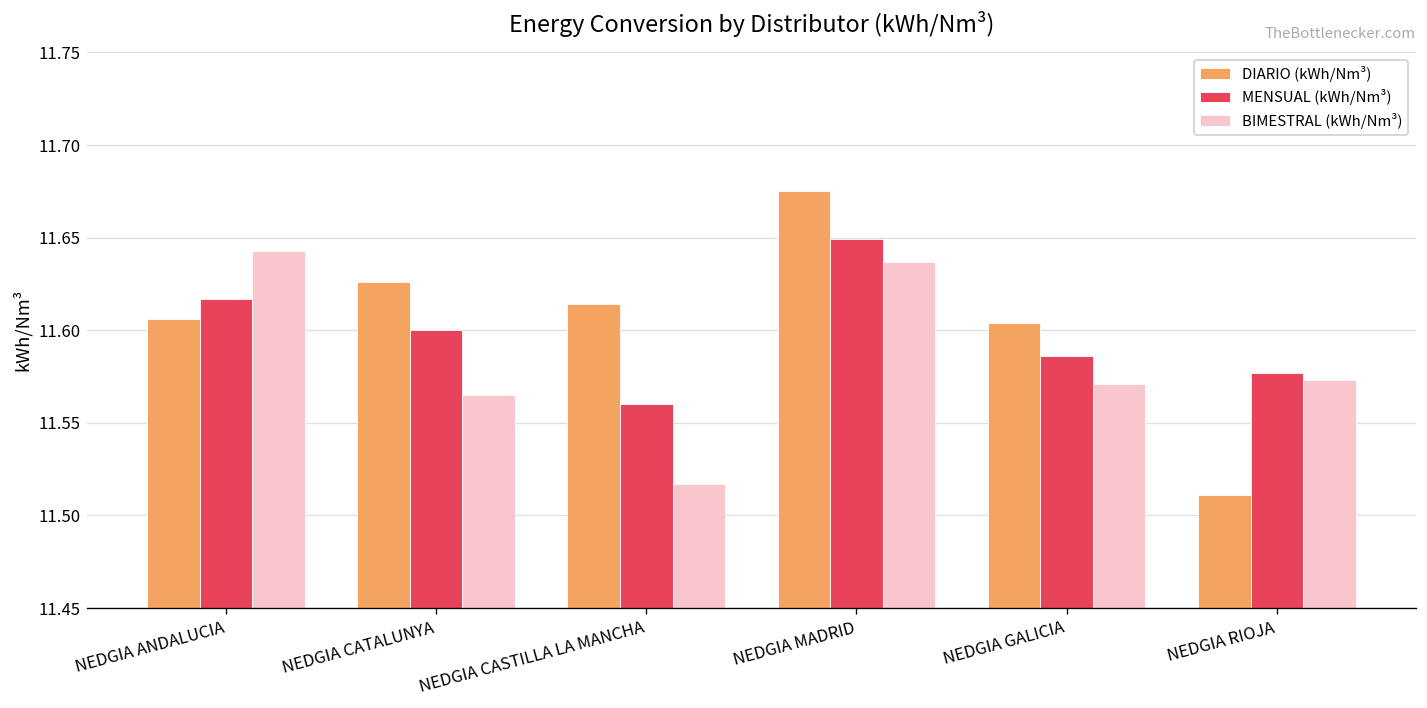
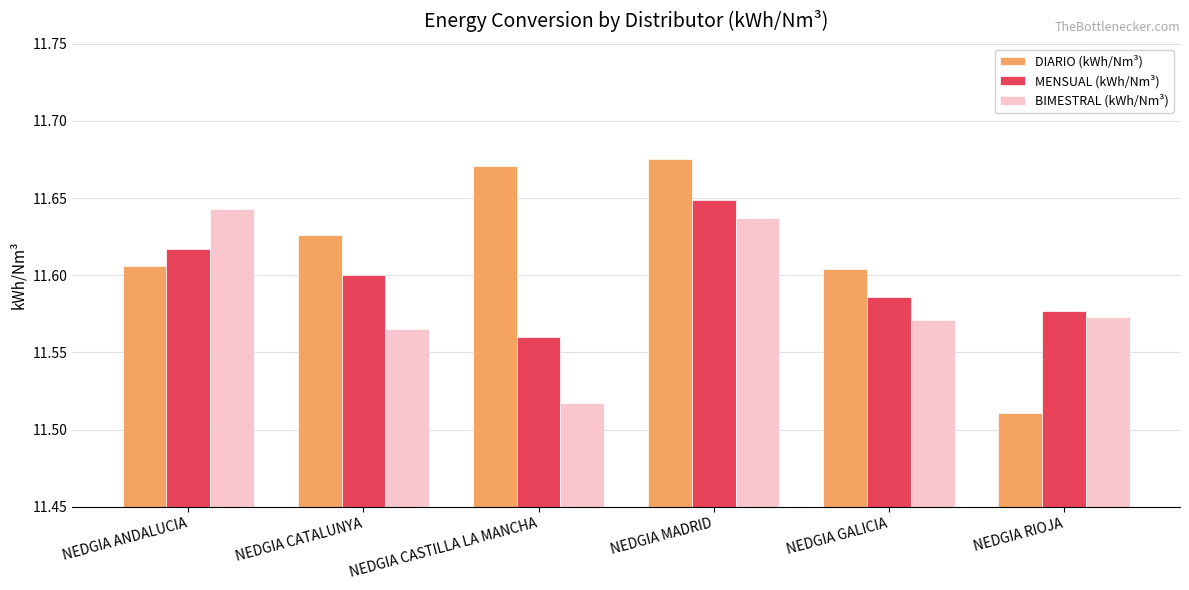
DIARIO (kWh/Nm³), NEDGIA CASTILLA LA MANCHA: 11.614 -> 11.671
